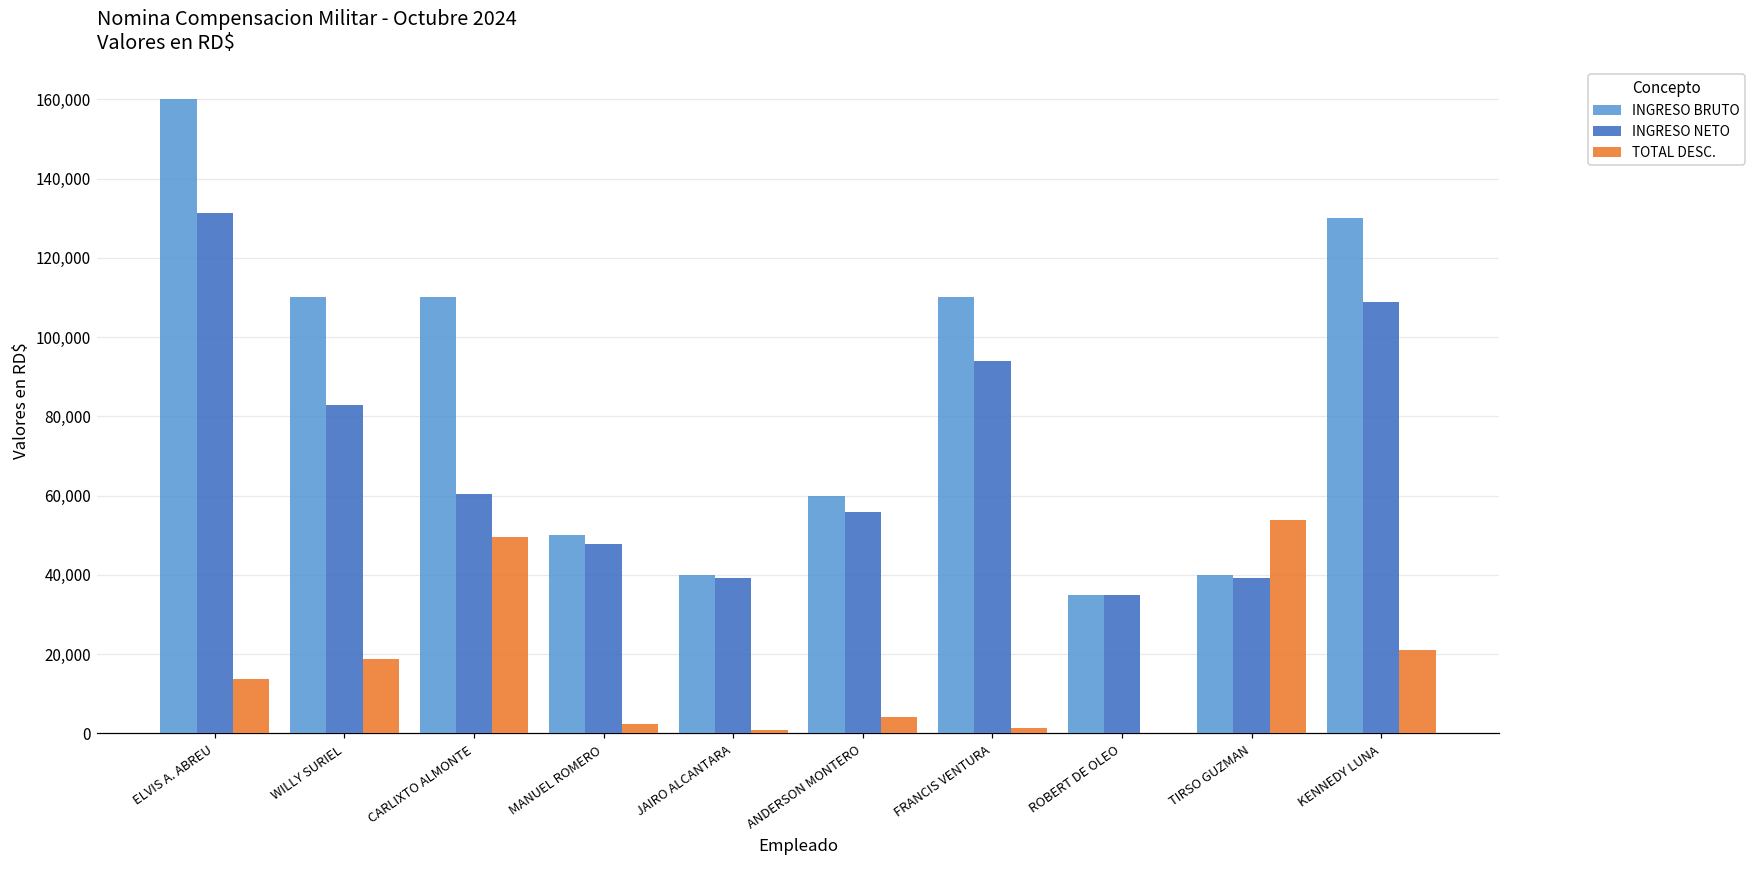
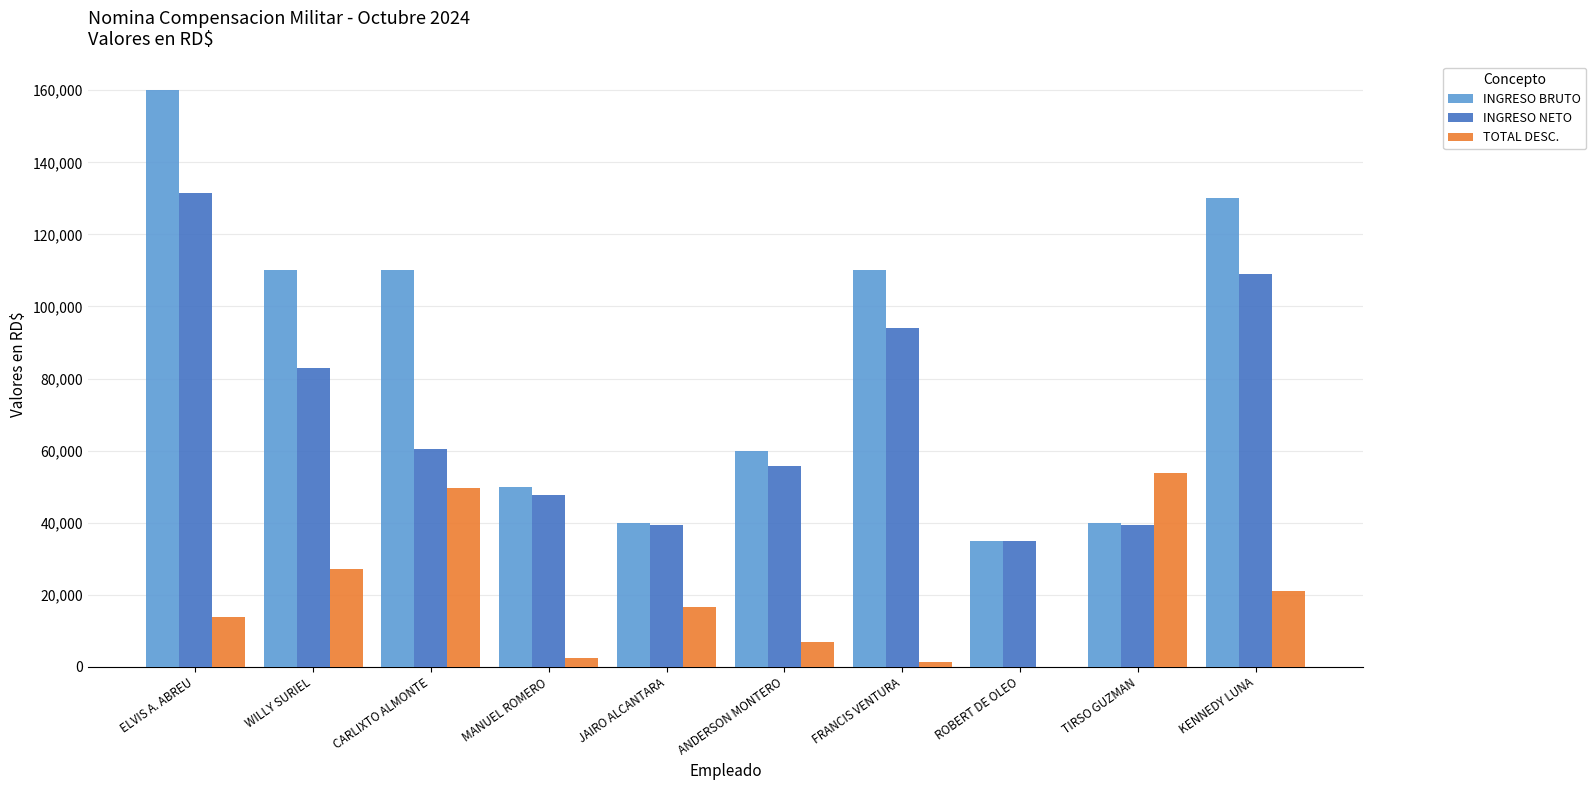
TOTAL DESC., WILLY SURIEL: 19,000 -> 27,000
TOTAL DESC., JAIRO ALCANTARA: 1,000 -> 17,000
TOTAL DESC., ANDERSON MONTERO: 4,000 -> 7,000
